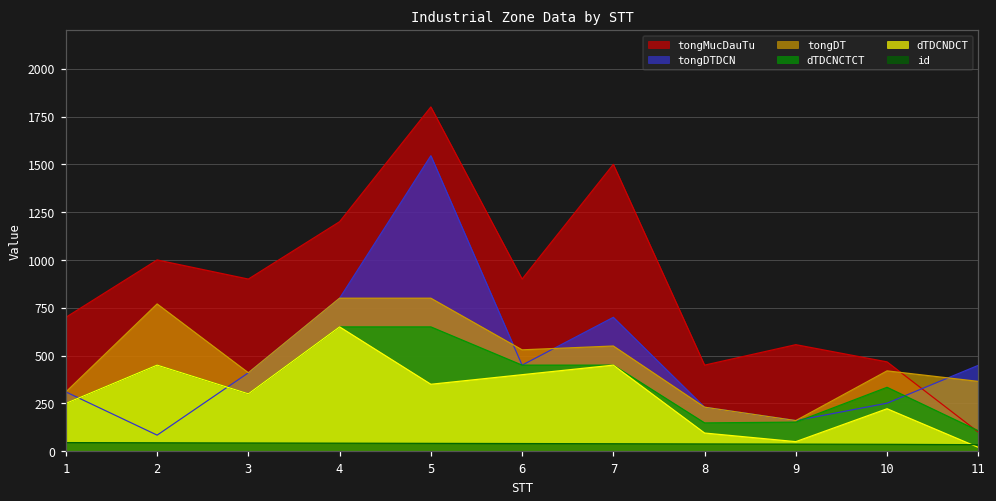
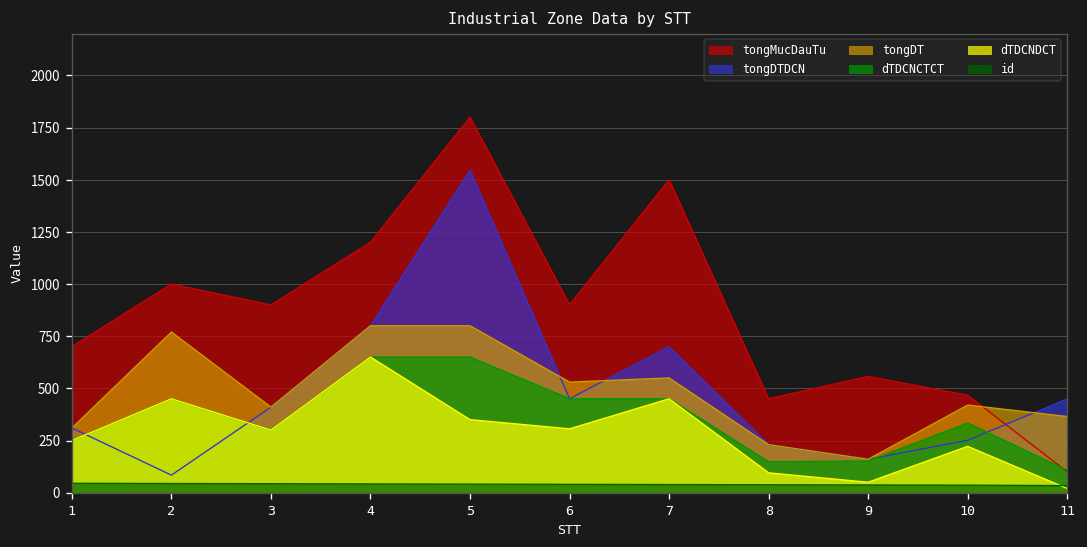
dTDCNDCT, 6: 400 -> 310
